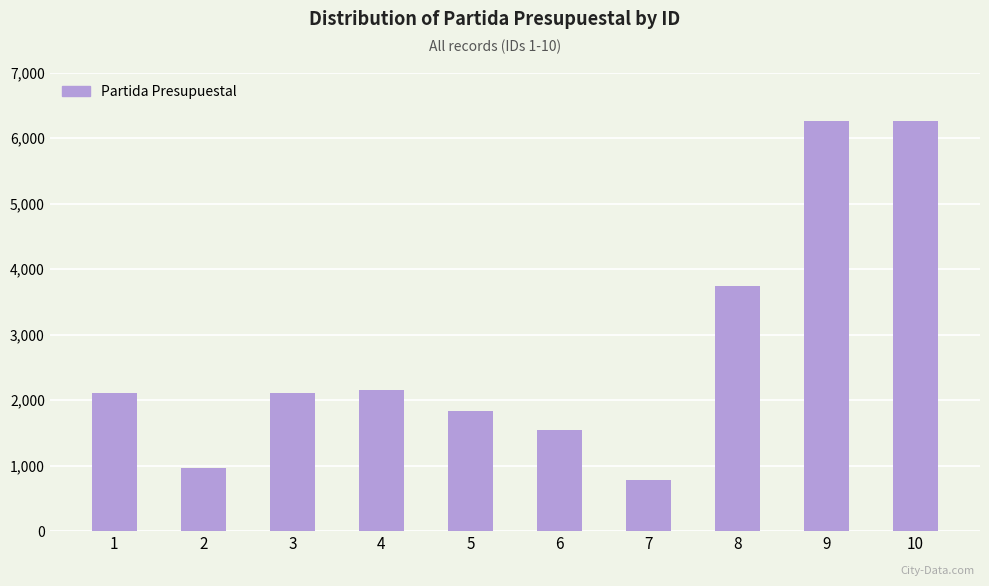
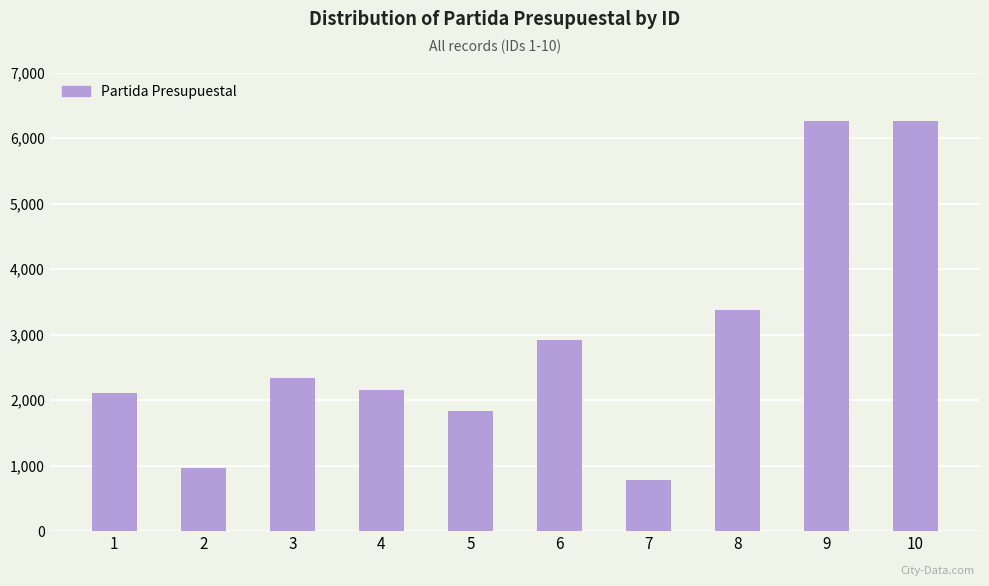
3: 2,100 -> 2,300
6: 1,500 -> 2,900
8: 3,700 -> 3,400
